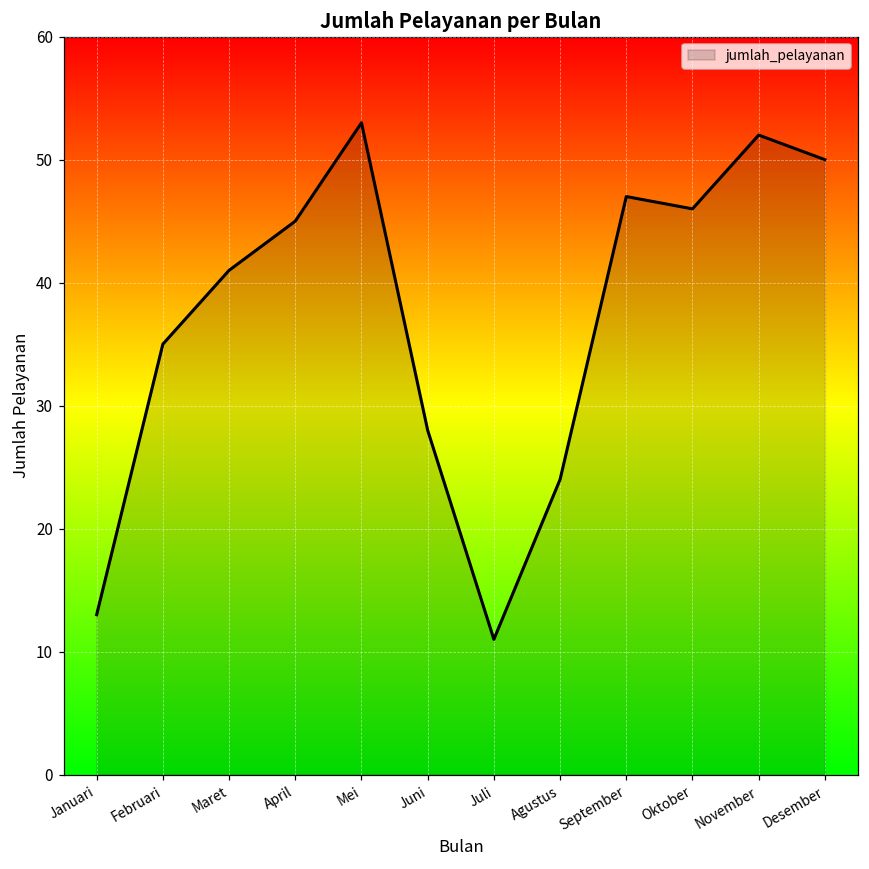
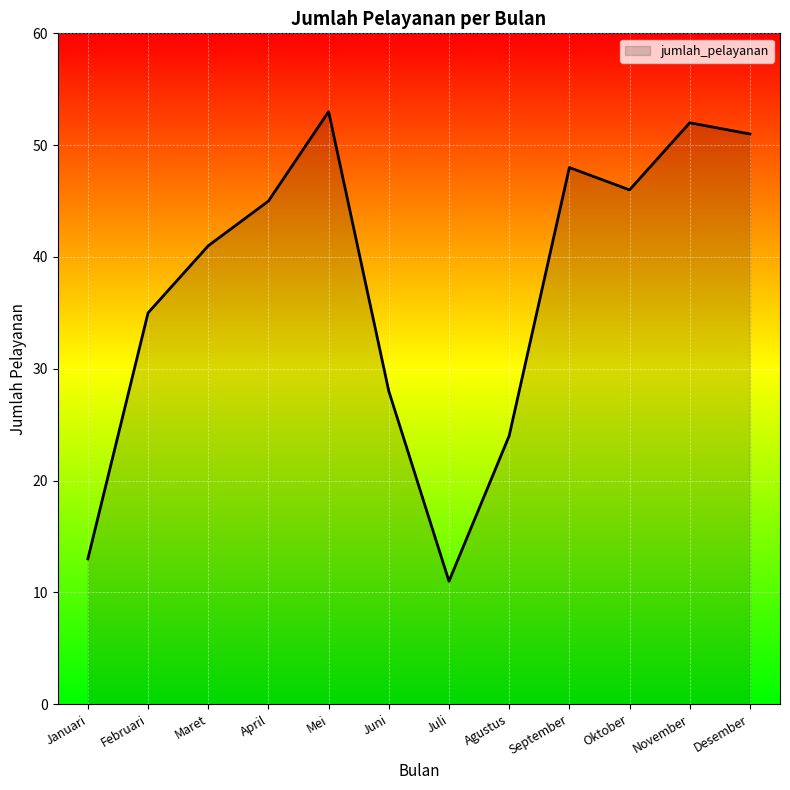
September: 47 -> 48
Desember: 50 -> 51
